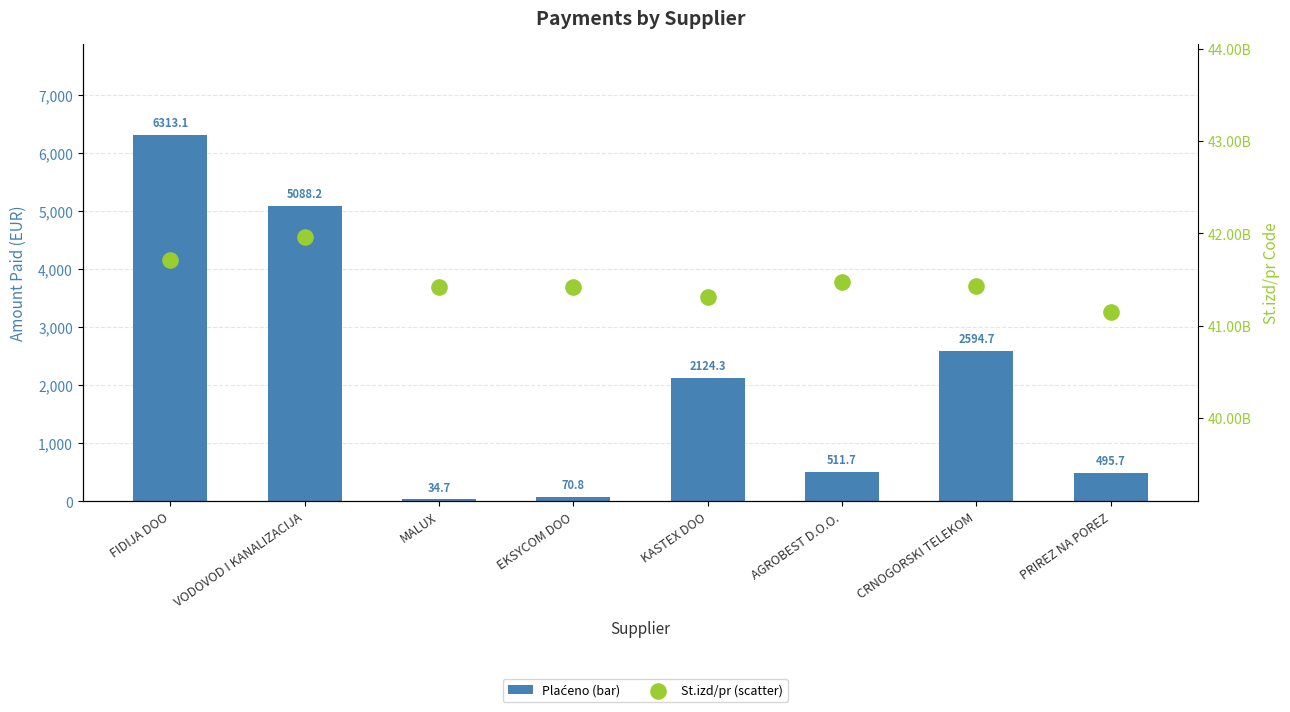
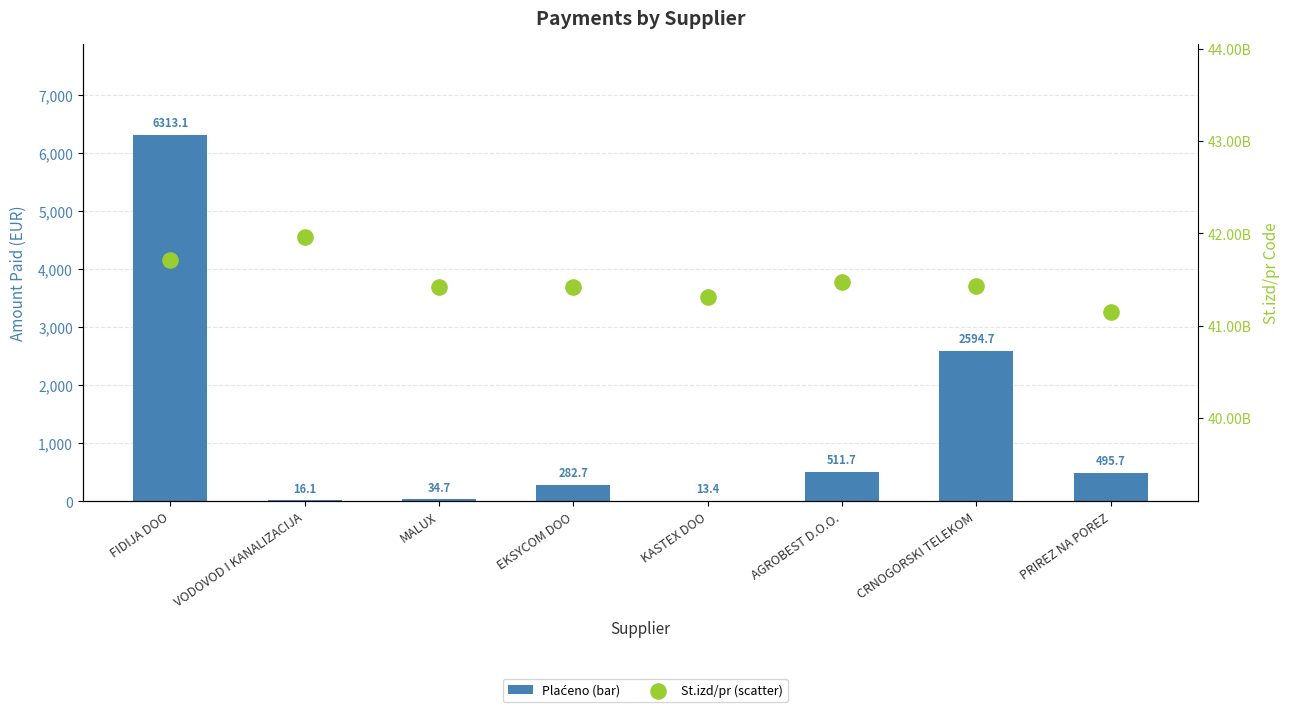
Plaćeno (bar), VODOVOD I KANALIZACIJA: 5088.2 -> 16.1
Plaćeno (bar), EKSYCOM DOO: 70.8 -> 282.7
Plaćeno (bar), KASTEX DOO: 2124.3 -> 13.4
